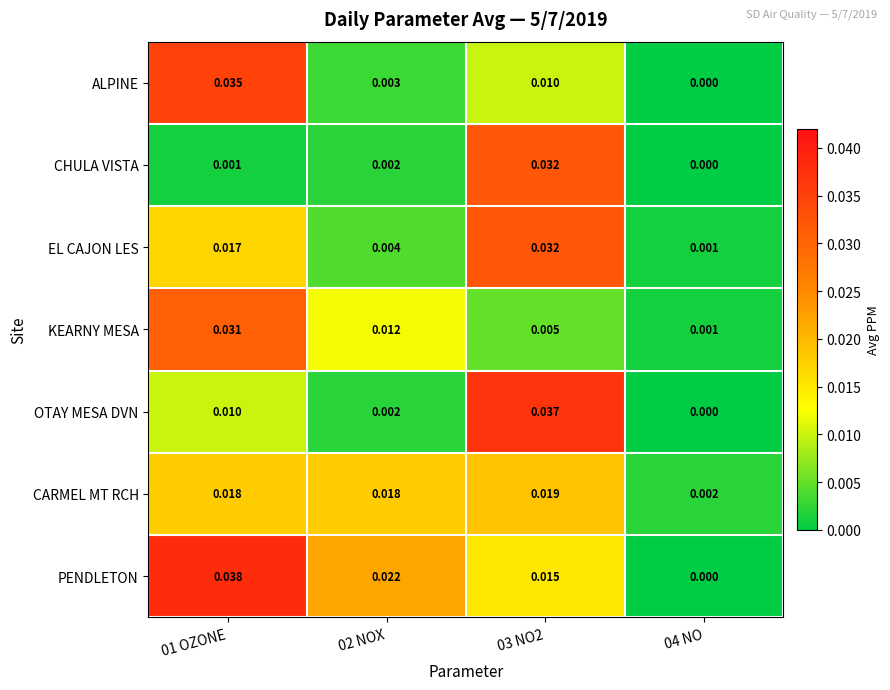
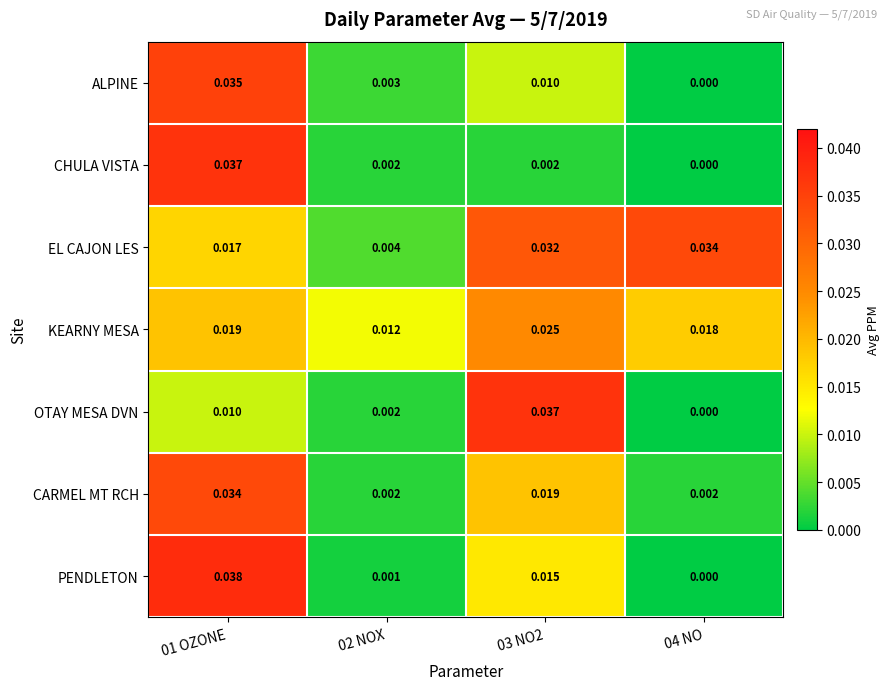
CHULA VISTA, 01 OZONE: 0.001 -> 0.037
CHULA VISTA, 03 NO2: 0.032 -> 0.002
EL CAJON LES, 04 NO: 0.001 -> 0.034
KEARNY MESA, 01 OZONE: 0.031 -> 0.019
KEARNY MESA, 03 NO2: 0.005 -> 0.025
KEARNY MESA, 04 NO: 0.001 -> 0.018
CARMEL MT RCH, 01 OZONE: 0.018 -> 0.034
CARMEL MT RCH, 02 NOX: 0.018 -> 0.002
PENDLETON, 02 NOX: 0.022 -> 0.001
